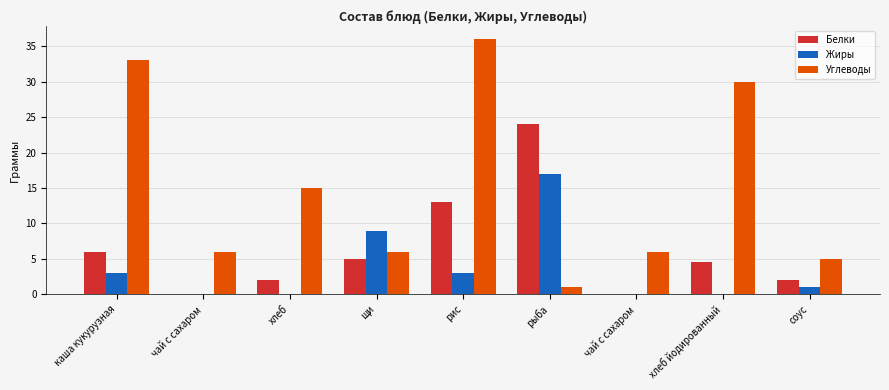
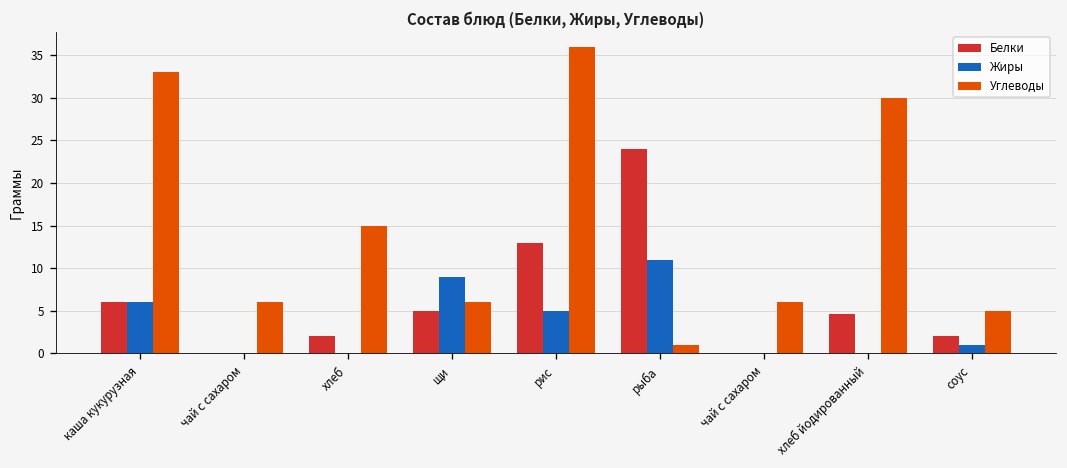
Жиры, каша кукурузная: 3 -> 6
Жиры, рис: 3 -> 5
Жиры, рыба: 17 -> 11
